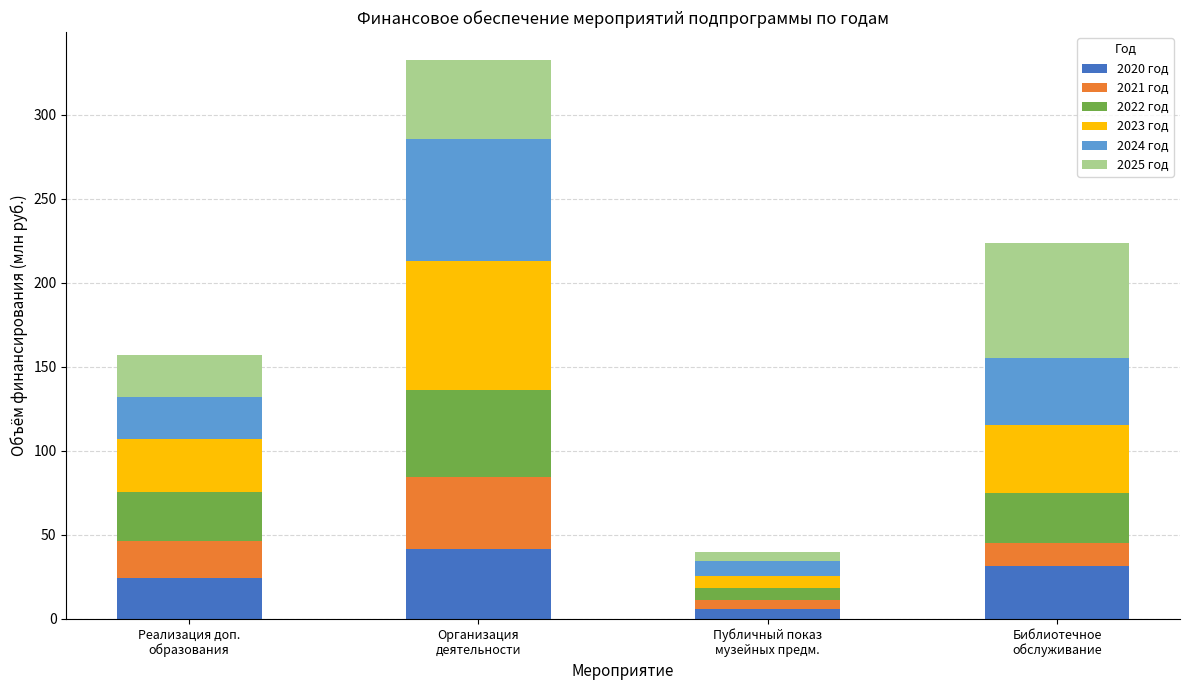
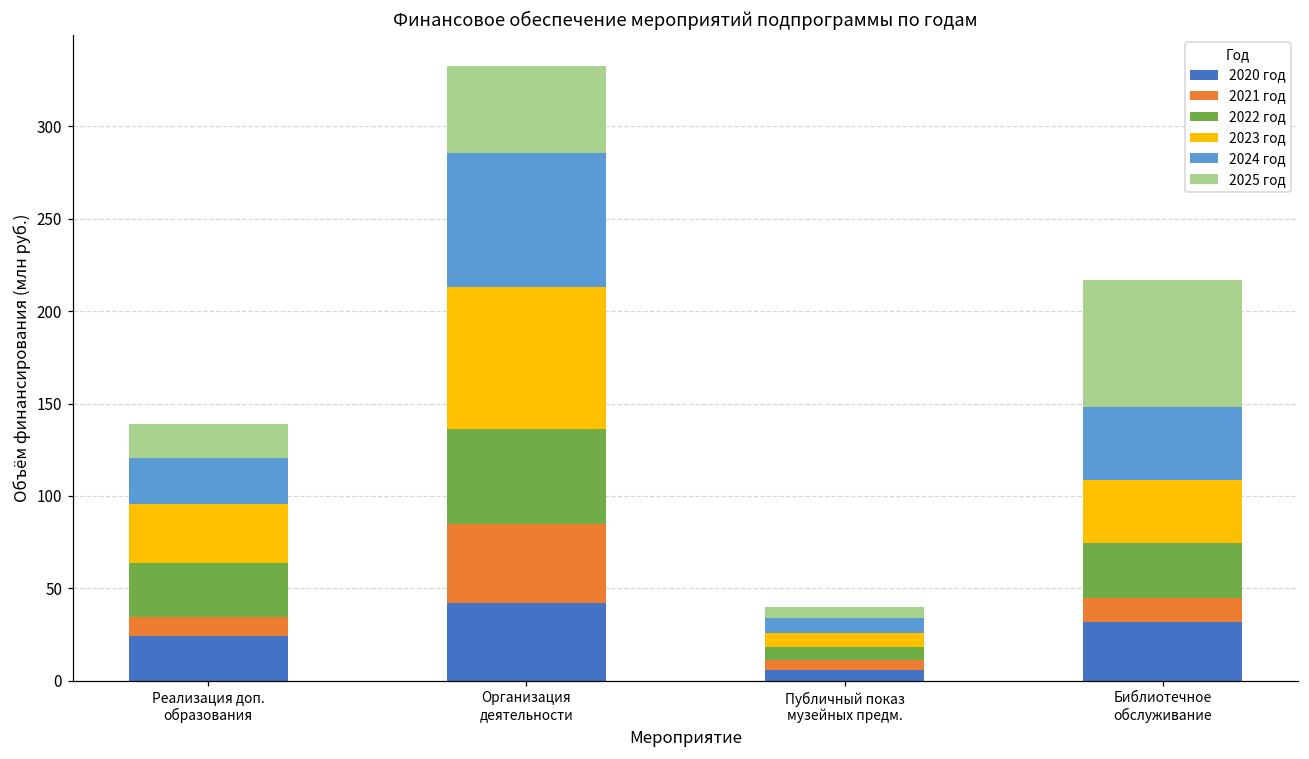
2021 год, Реализация доп. образования: 22 -> 10
2025 год, Реализация доп. образования: 25 -> 18
2023 год, Библиотечное обслуживание: 41 -> 34
